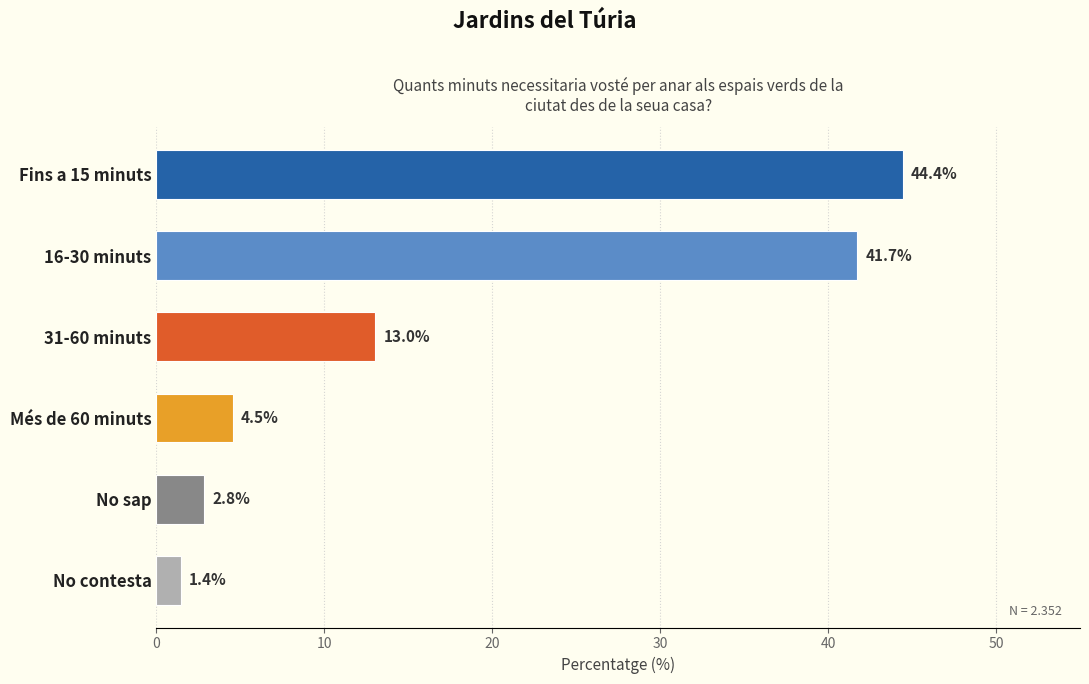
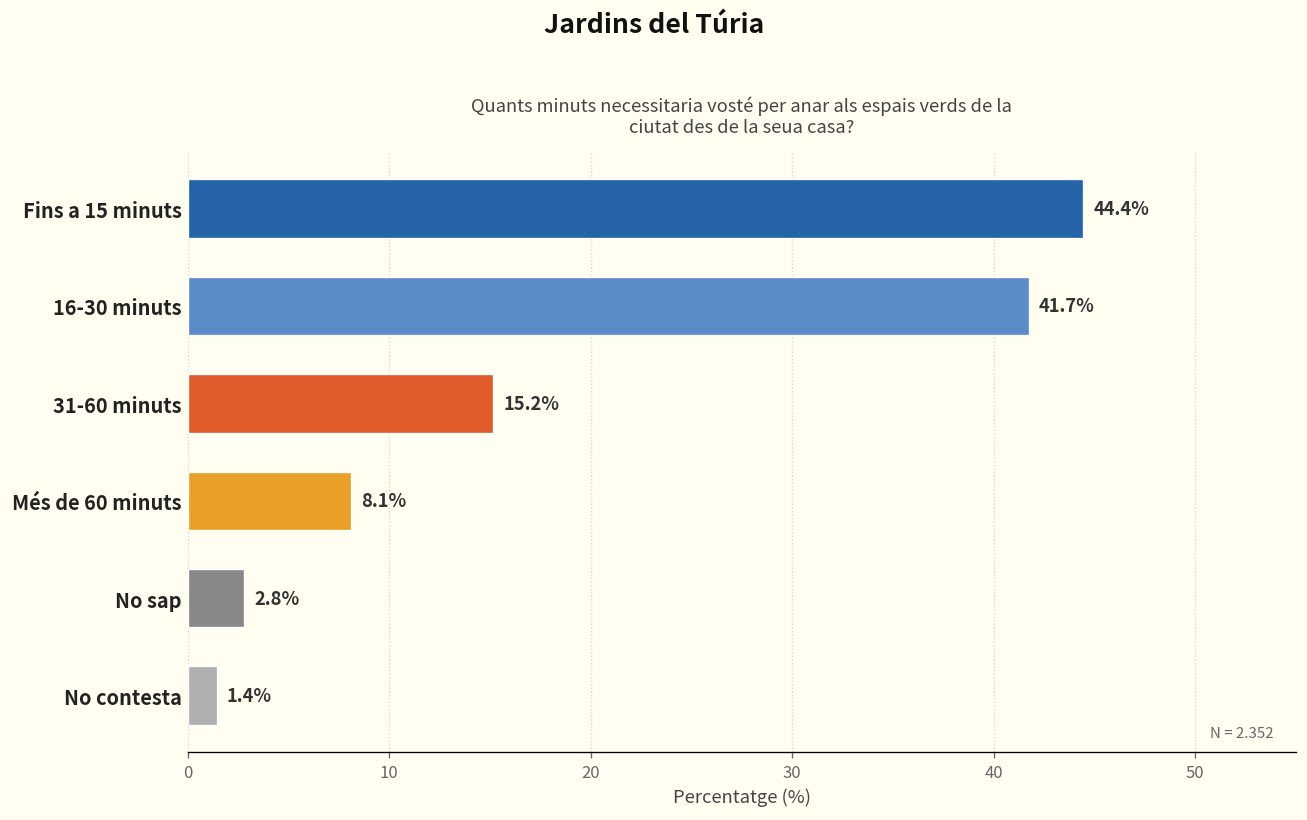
31-60 minuts: 13.0% -> 15.2%
Més de 60 minuts: 4.5% -> 8.1%
